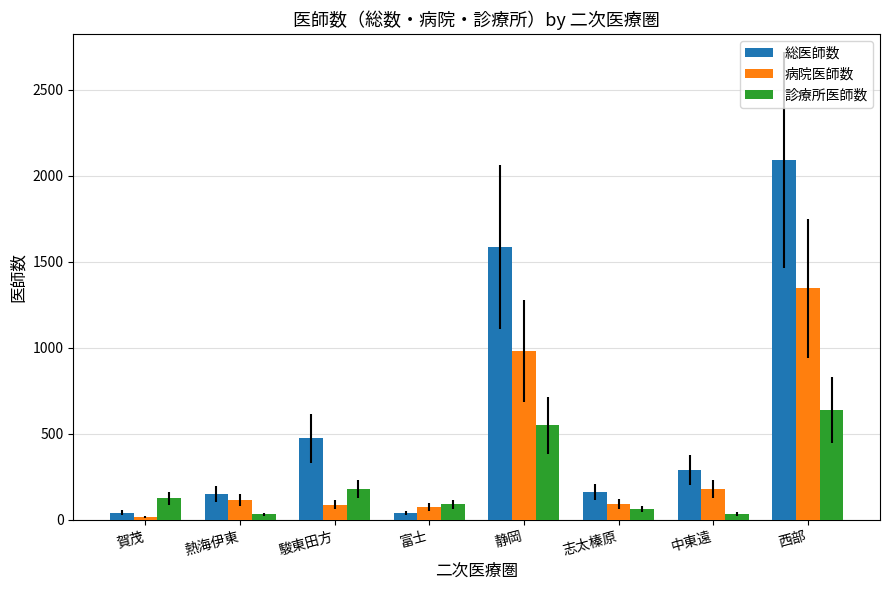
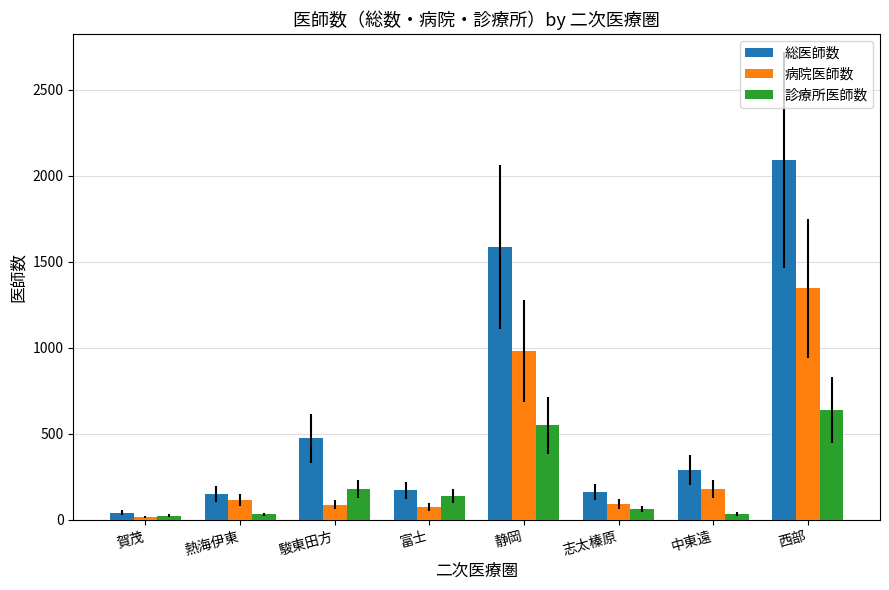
診療所医師数, 賀茂: 130 -> 20
総医師数, 富士: 40 -> 170
診療所医師数, 富士: 90 -> 140
